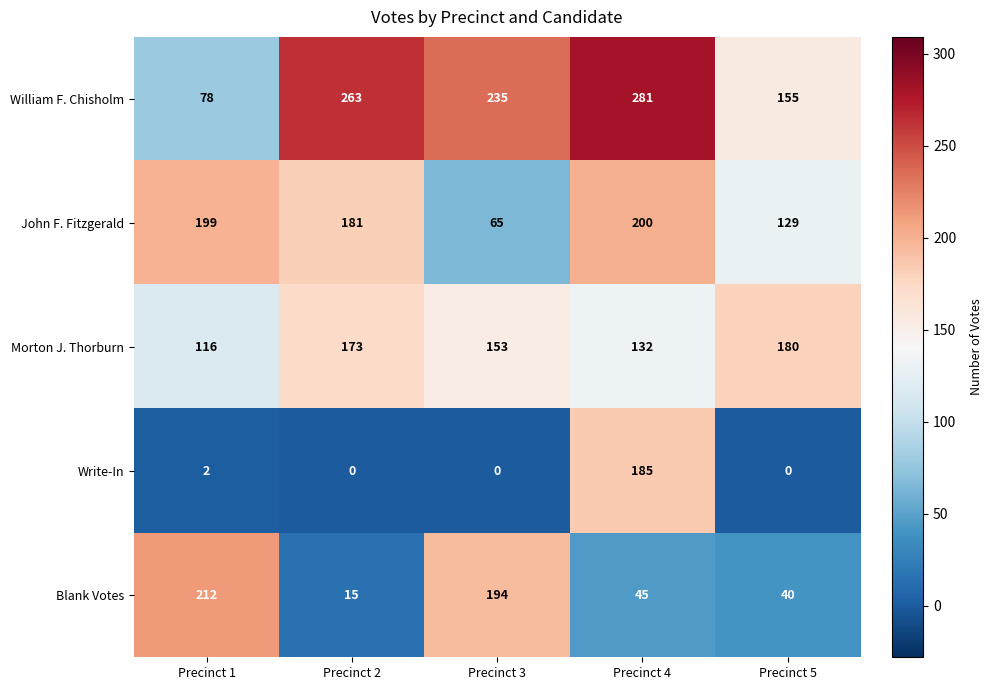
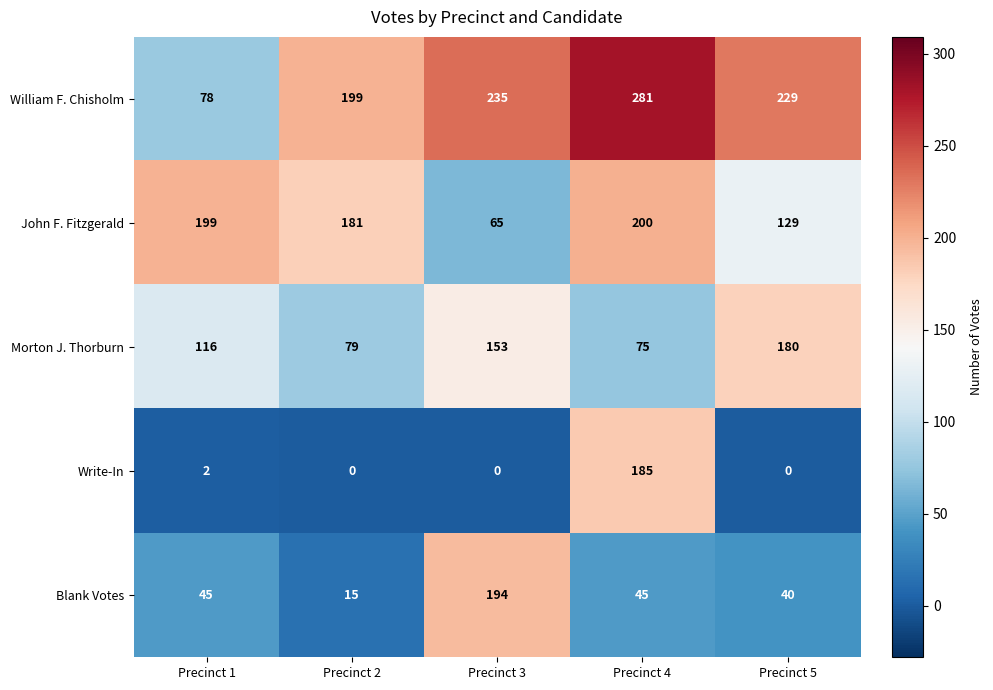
William F. Chisholm, Precinct 2: 263 -> 199
William F. Chisholm, Precinct 5: 155 -> 229
Morton J. Thorburn, Precinct 2: 173 -> 79
Morton J. Thorburn, Precinct 4: 132 -> 75
Blank Votes, Precinct 1: 212 -> 45
